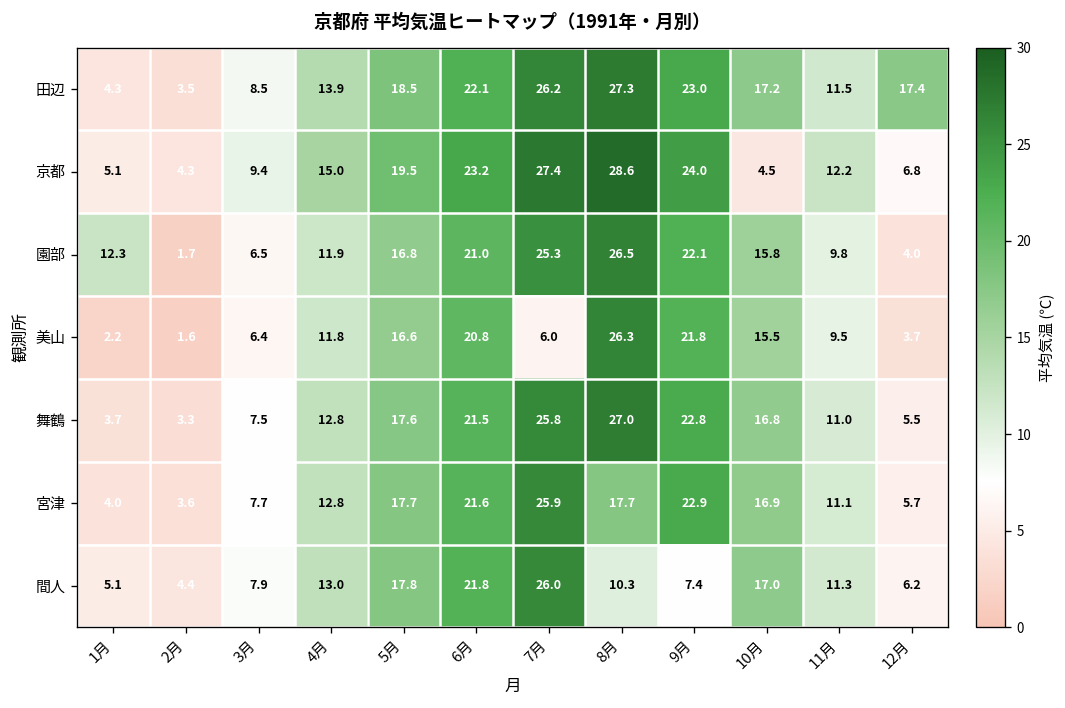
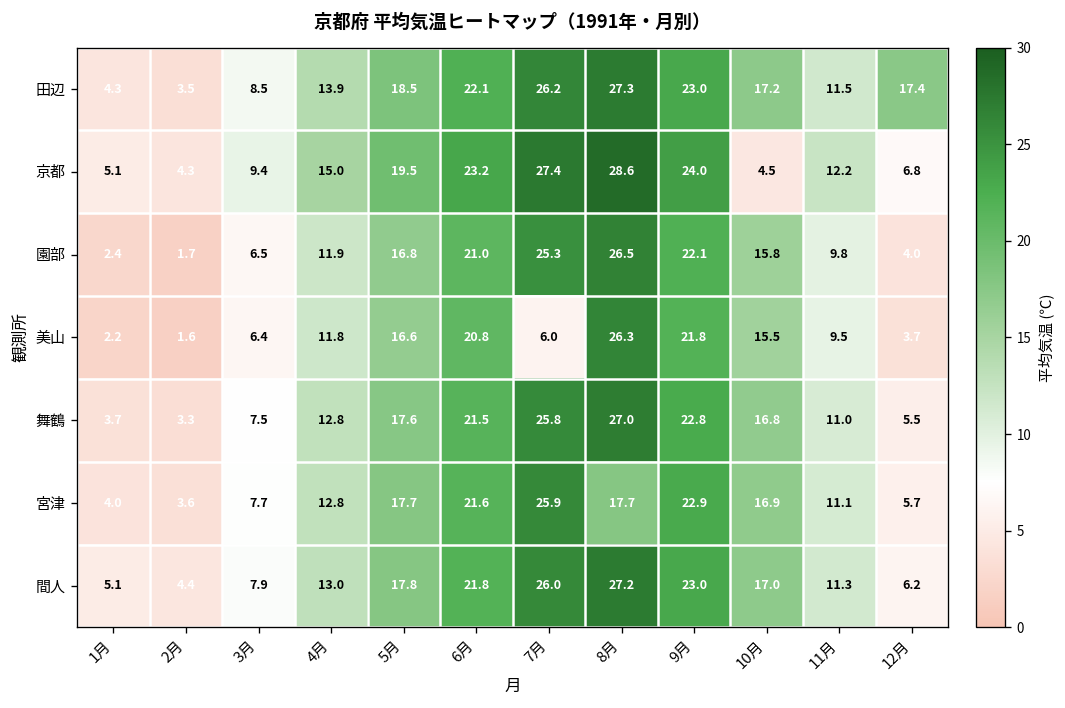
園部, 1月: 12.3 -> 2.4
間人, 8月: 10.3 -> 27.2
間人, 9月: 7.4 -> 23.0
